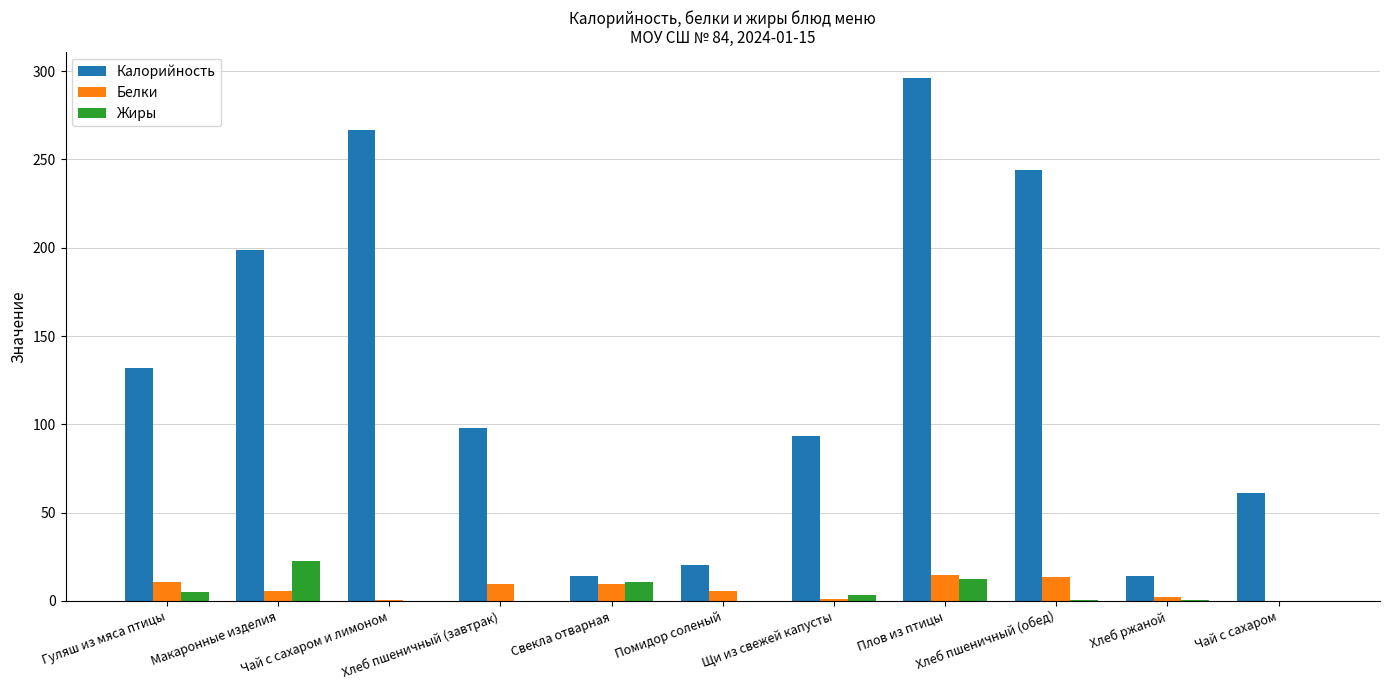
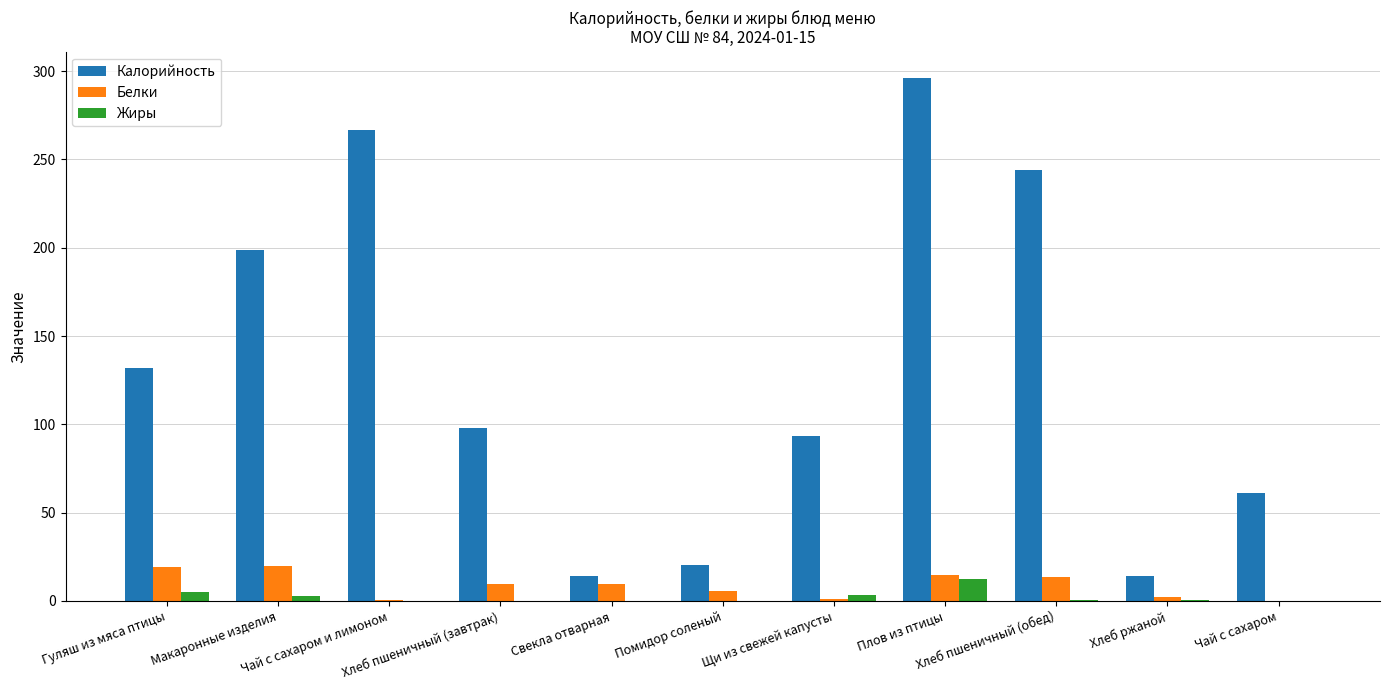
Белки, Гуляш из мяса птицы: 11 -> 19
Белки, Макаронные изделия: 6 -> 20
Жиры, Макаронные изделия: 23 -> 3
Жиры, Свекла отварная: 11 -> 0
